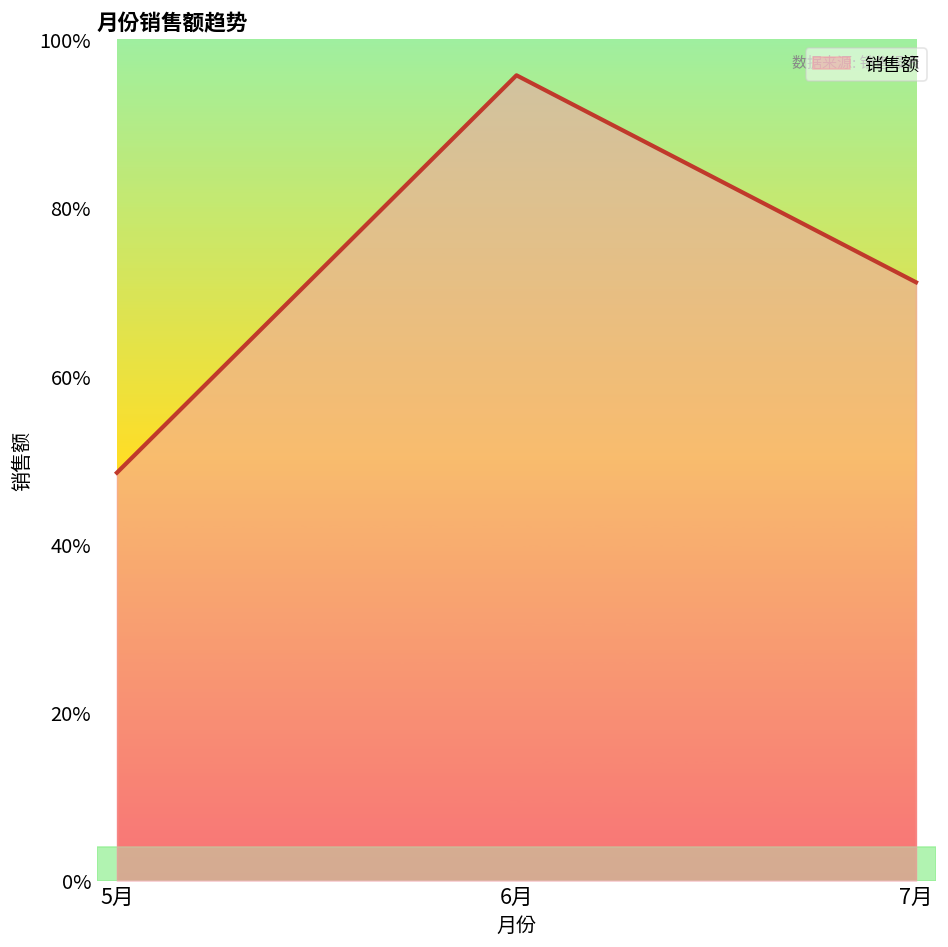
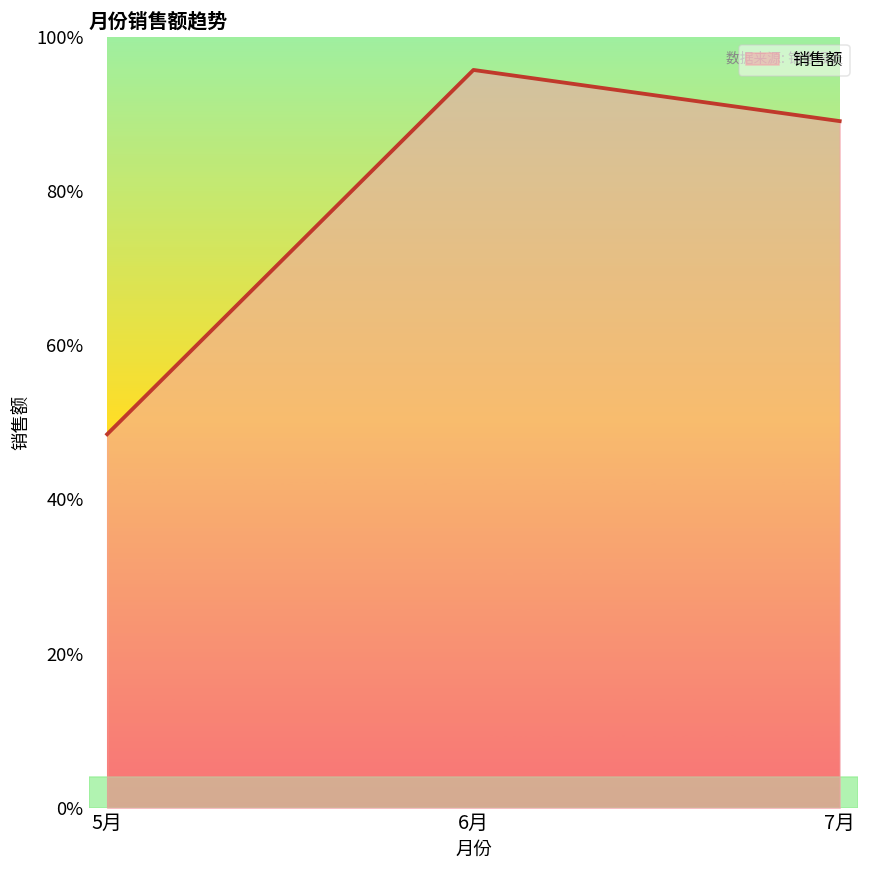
7月: 71% -> 89%
